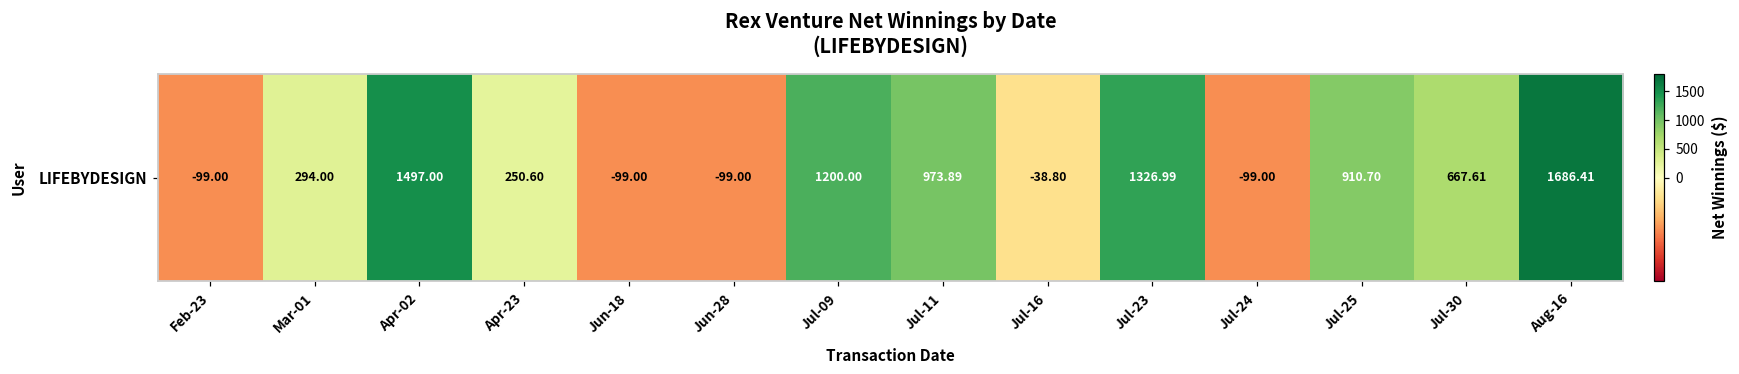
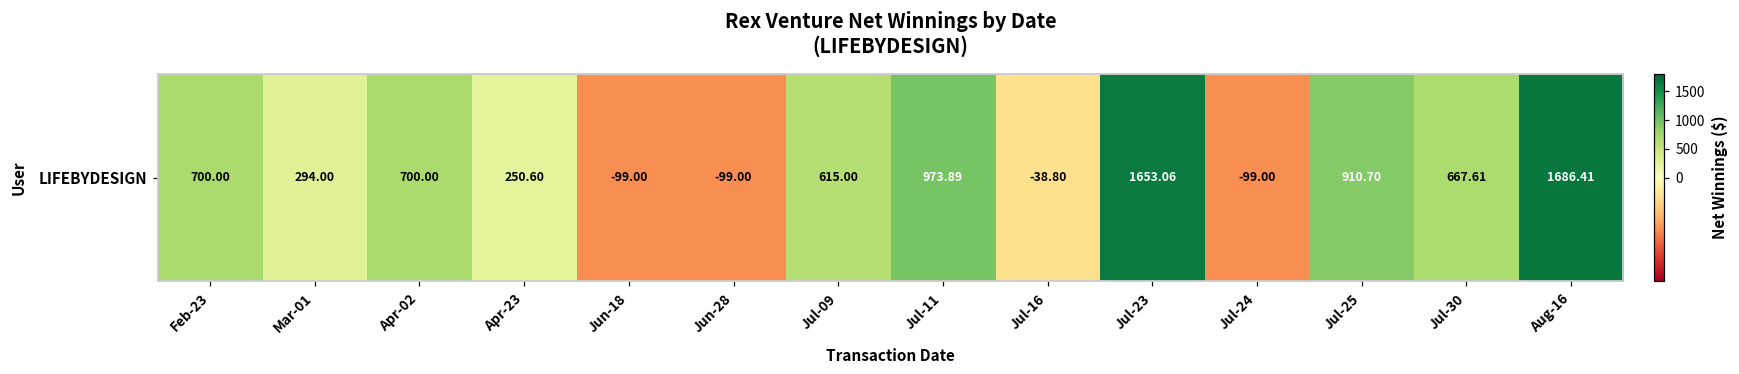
LIFEBYDESIGN, Feb-23: -99.00 -> 700.00
LIFEBYDESIGN, Apr-02: 1497.00 -> 700.00
LIFEBYDESIGN, Jul-09: 1200.00 -> 615.00
LIFEBYDESIGN, Jul-23: 1326.99 -> 1653.06
